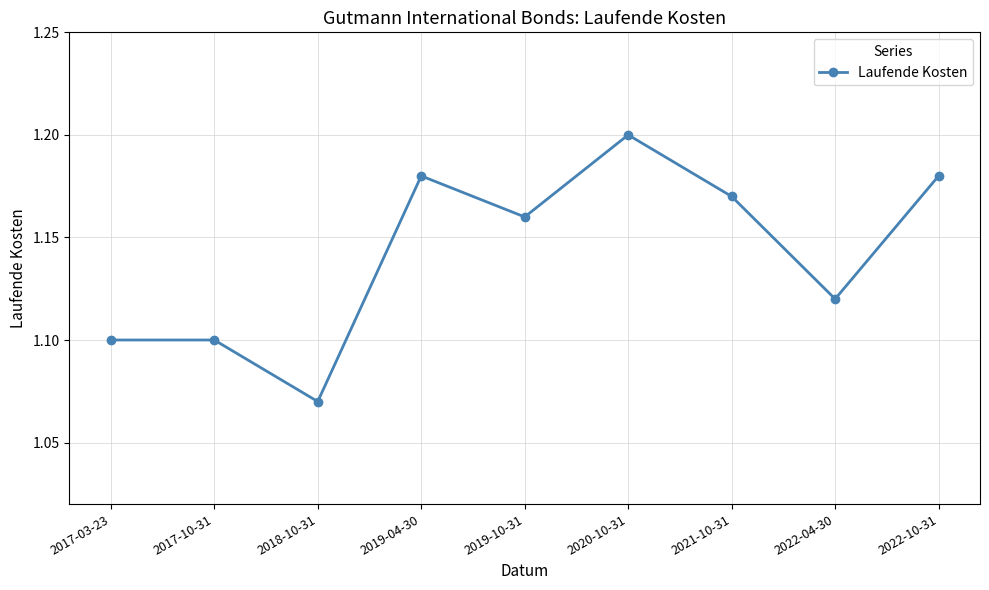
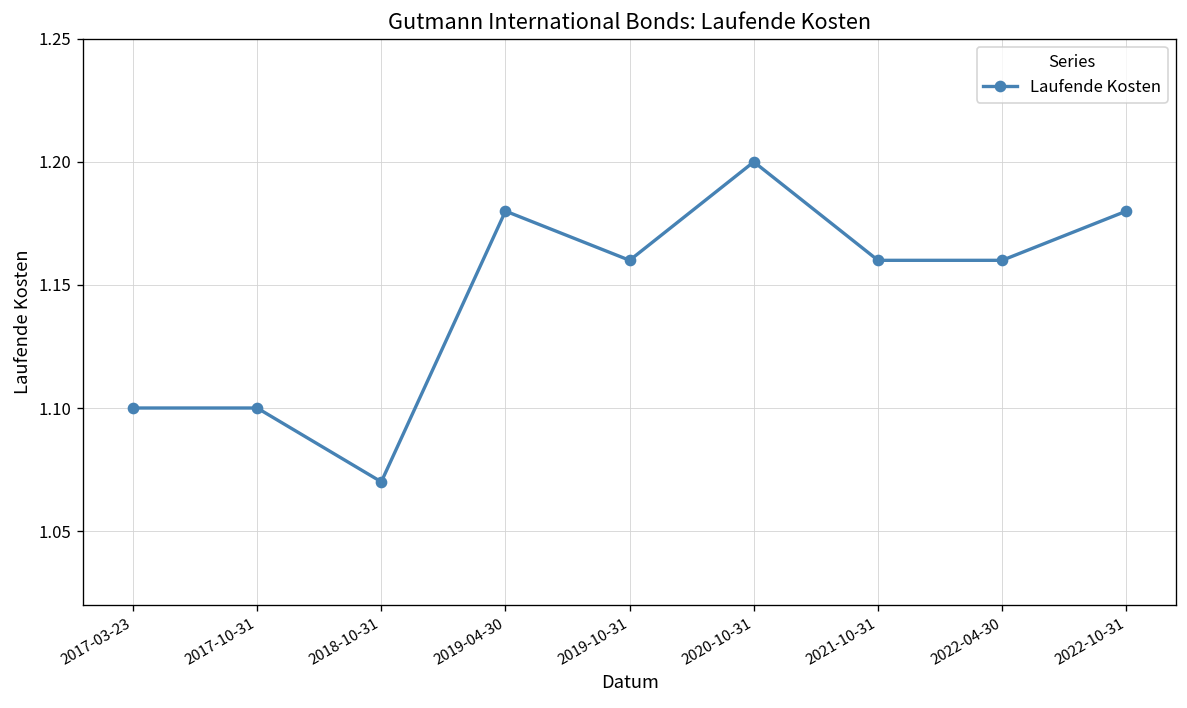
2021-10-31: 1.17 -> 1.16
2022-04-30: 1.12 -> 1.16
